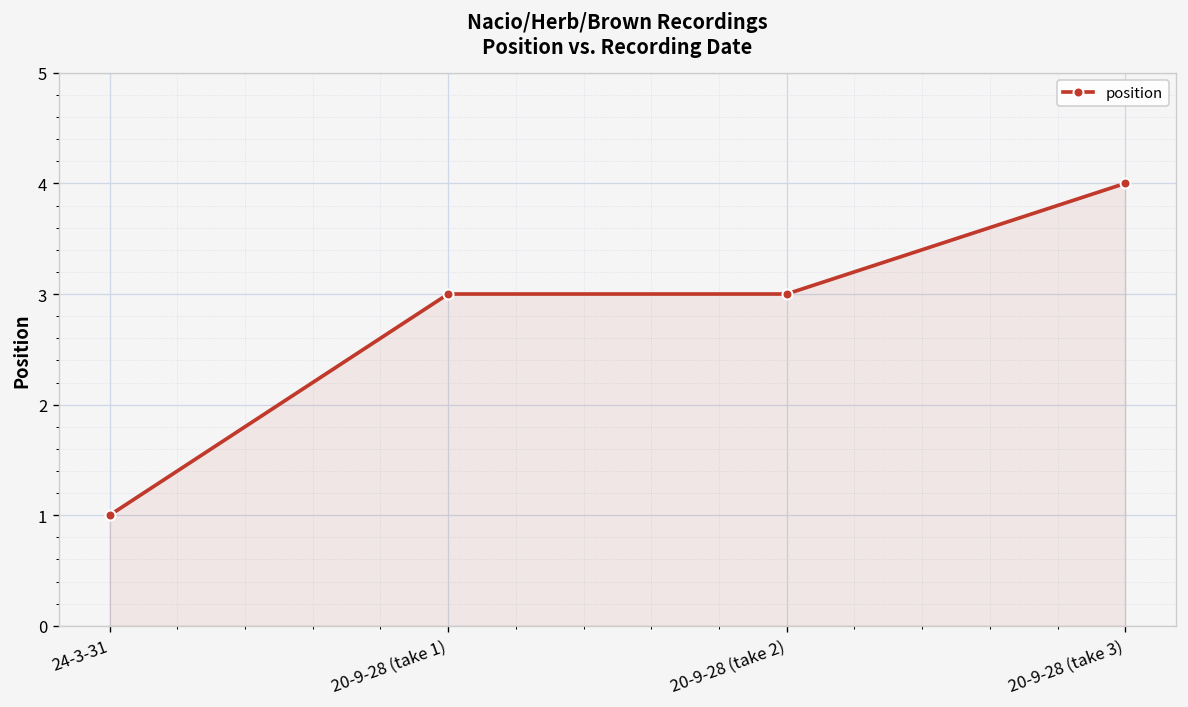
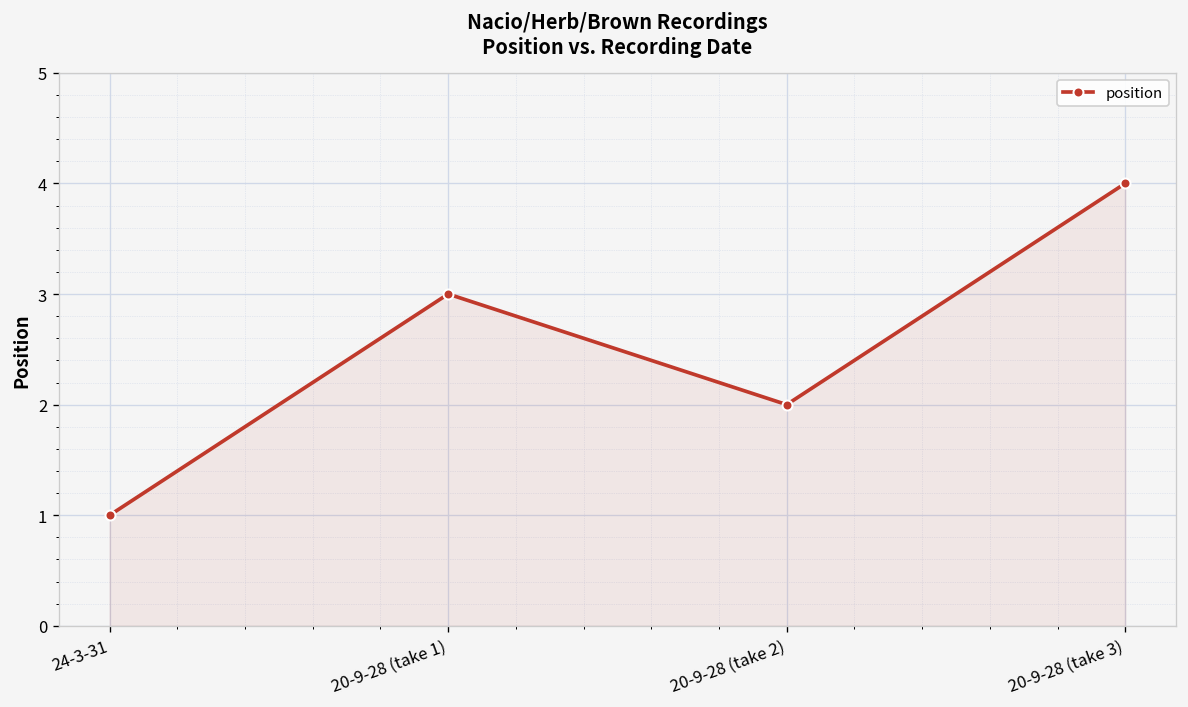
20-9-28 (take 2): 3 -> 2
